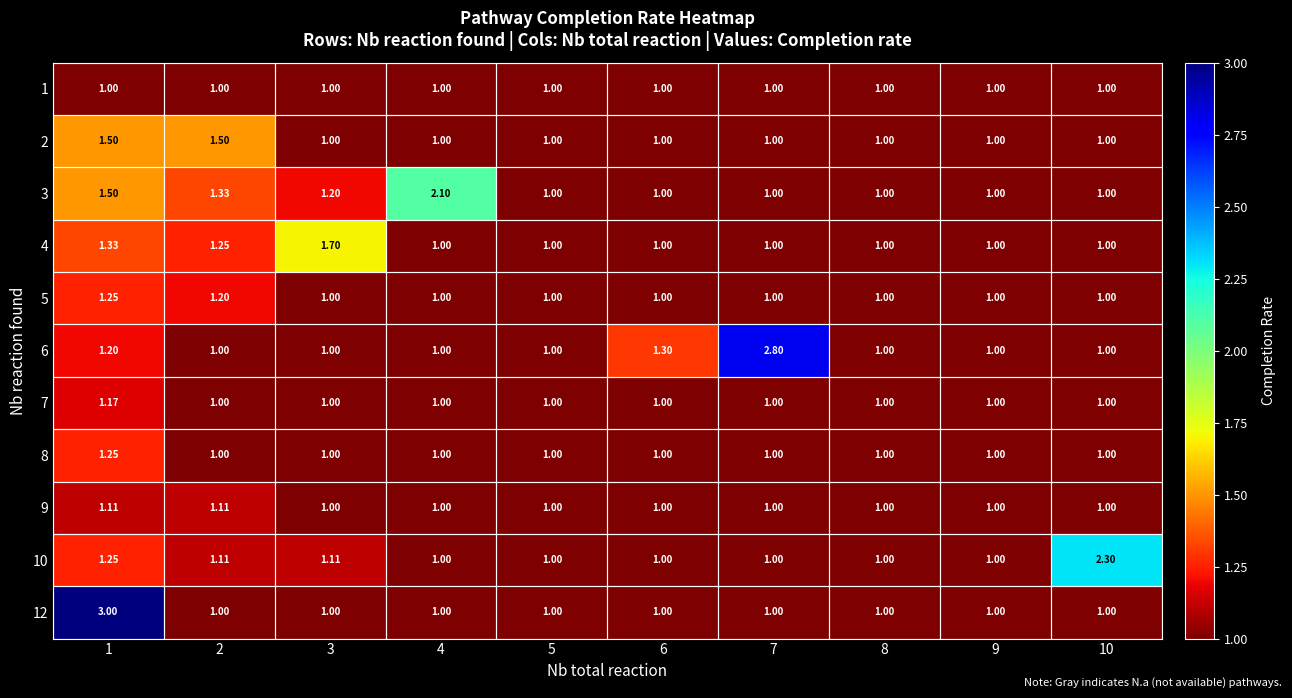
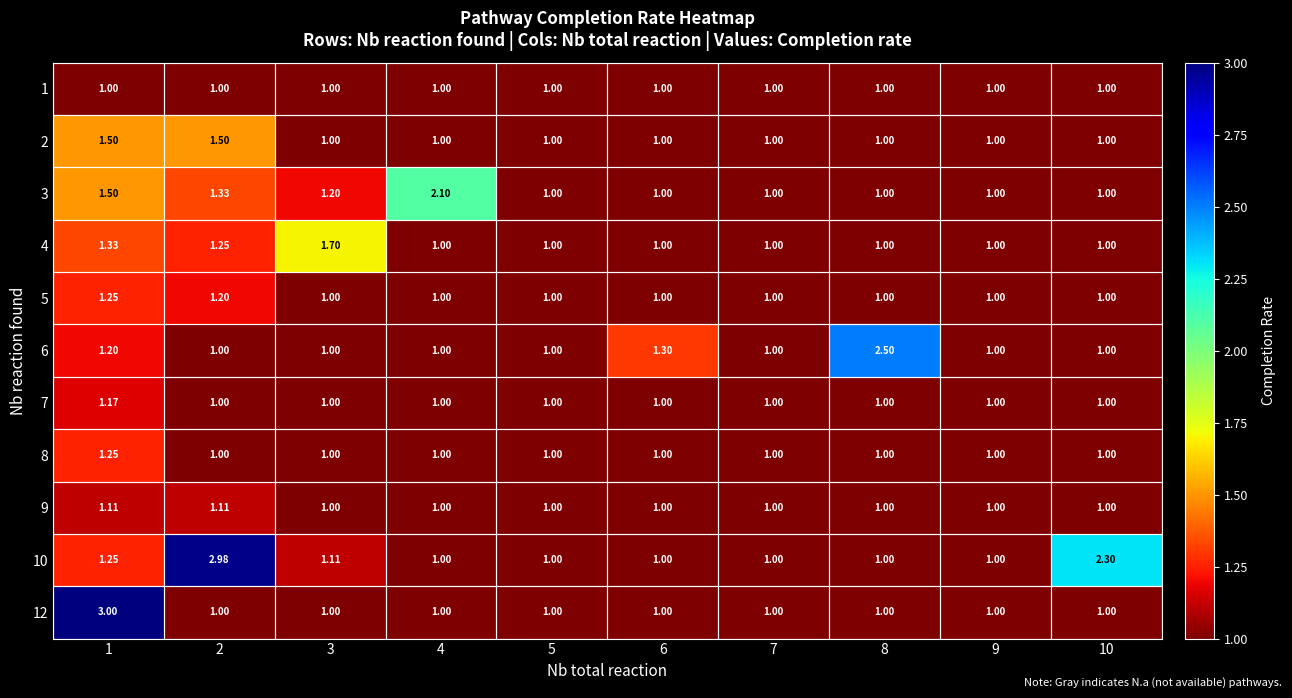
6, 7: 2.80 -> 1.00
6, 8: 1.00 -> 2.50
10, 2: 1.11 -> 2.98
